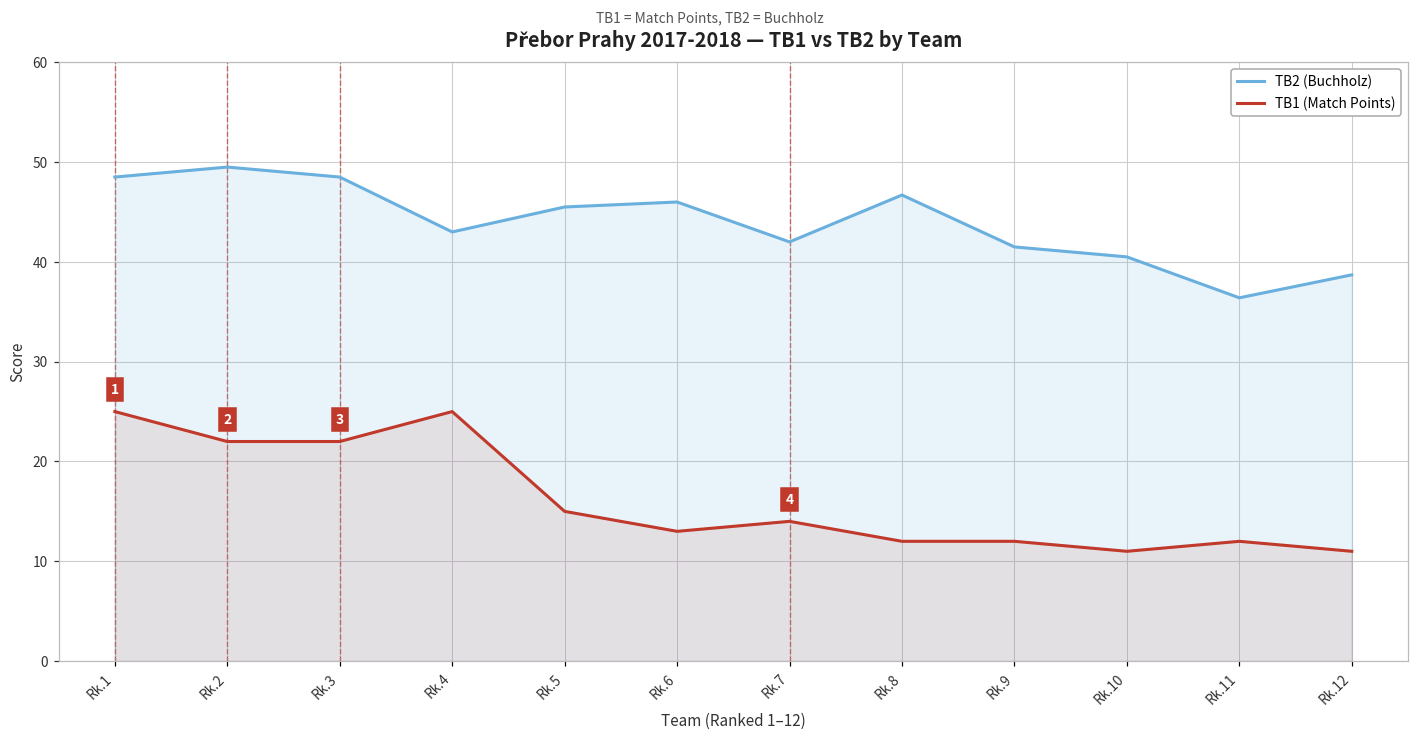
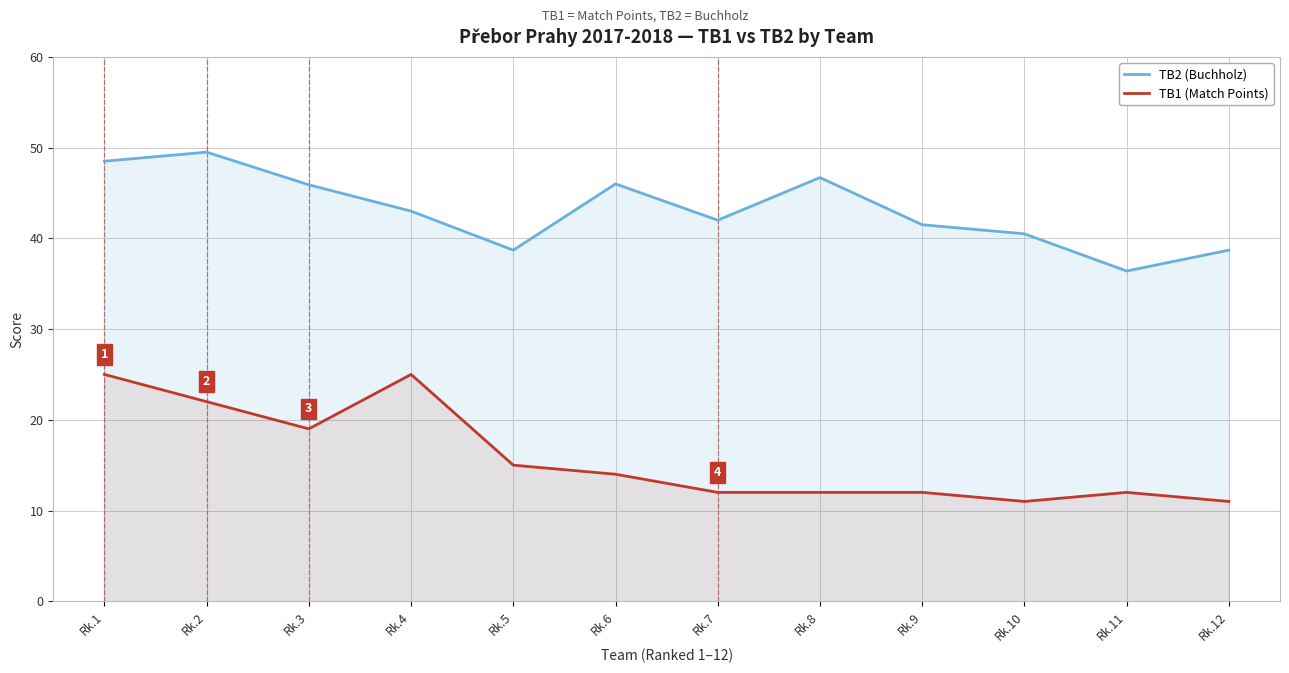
TB2 (Buchholz), Rk.3: 49 -> 46
TB1 (Match Points), Rk.3: 22 -> 19
TB2 (Buchholz), Rk.5: 46 -> 39
TB1 (Match Points), Rk.6: 13 -> 14
TB1 (Match Points), Rk.7: 14 -> 12
